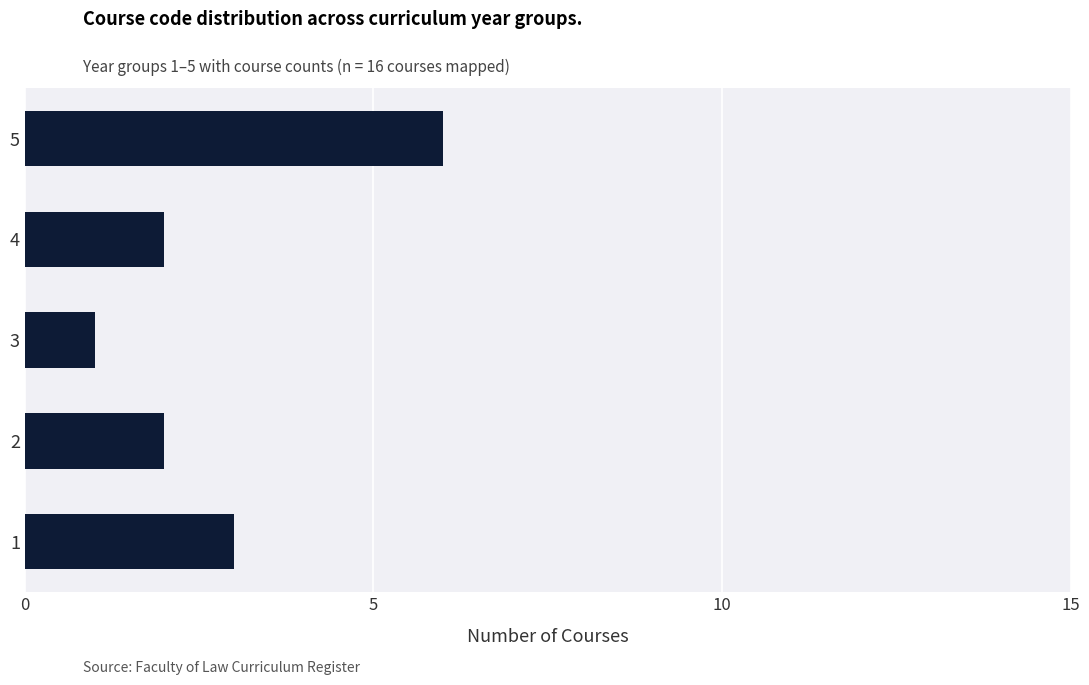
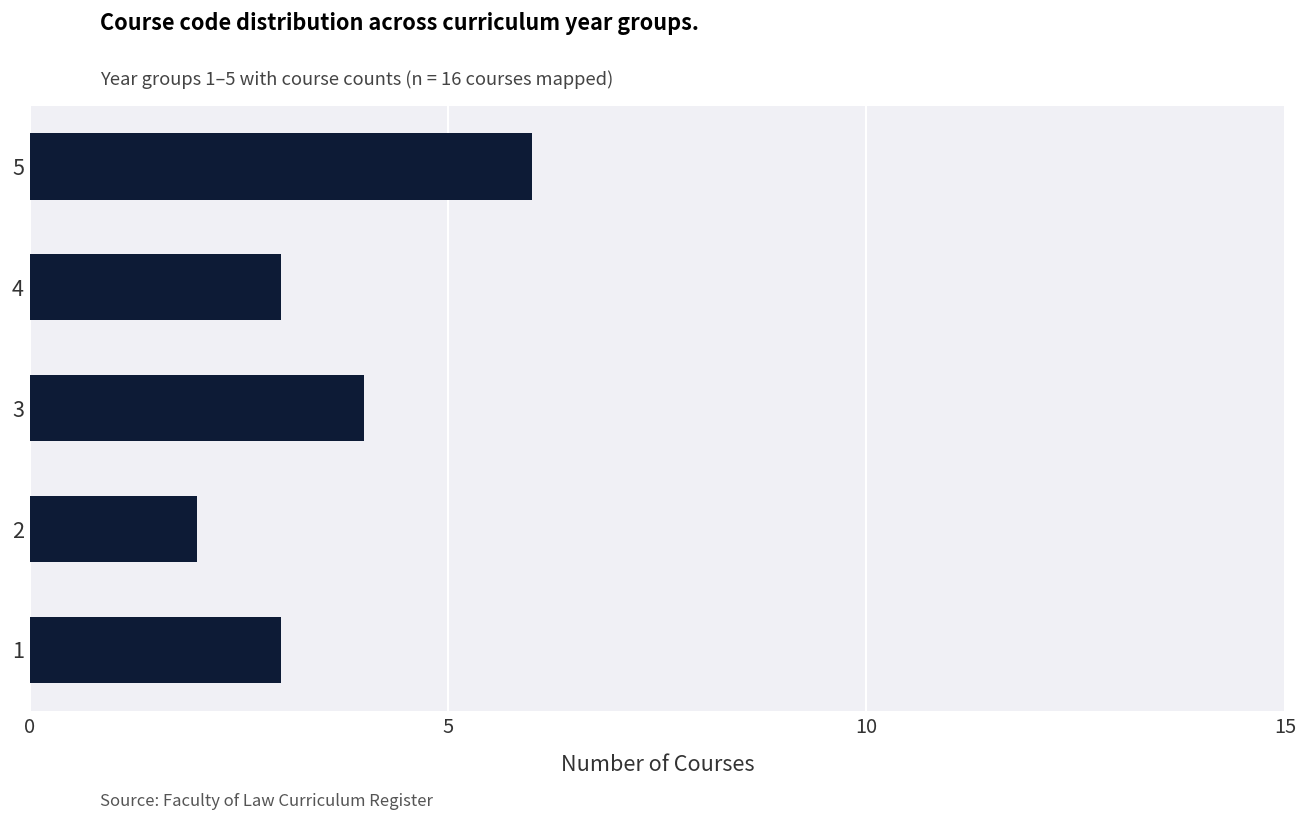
4: 2 -> 3
3: 1 -> 4
